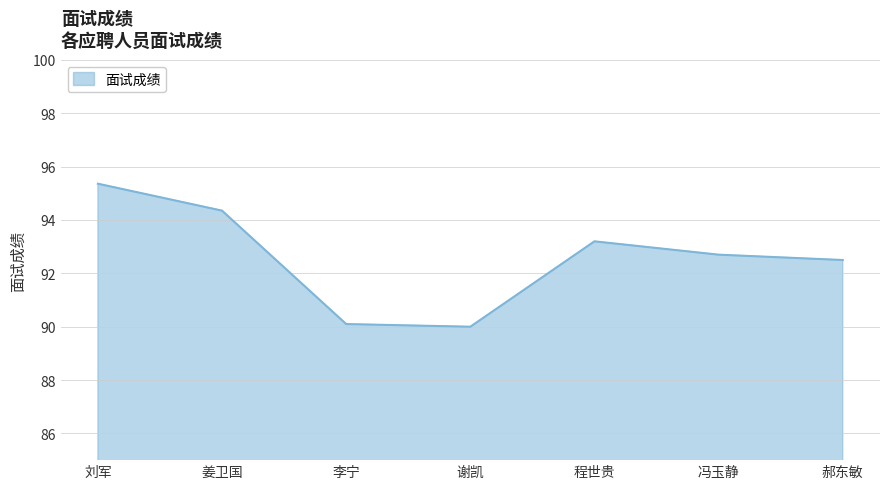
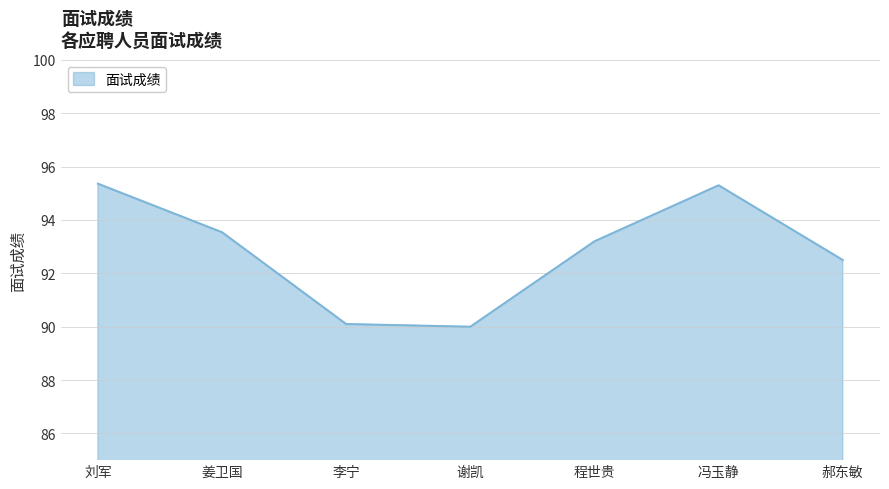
姜卫国: 94.4 -> 93.5
冯玉静: 92.7 -> 95.3
